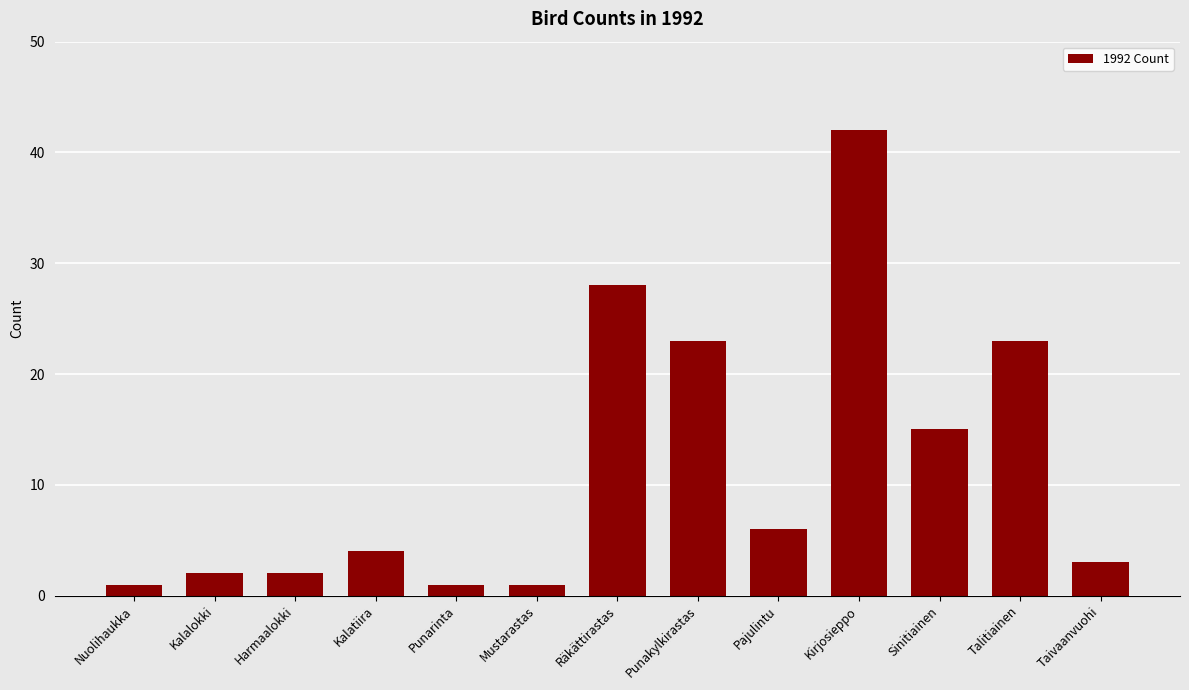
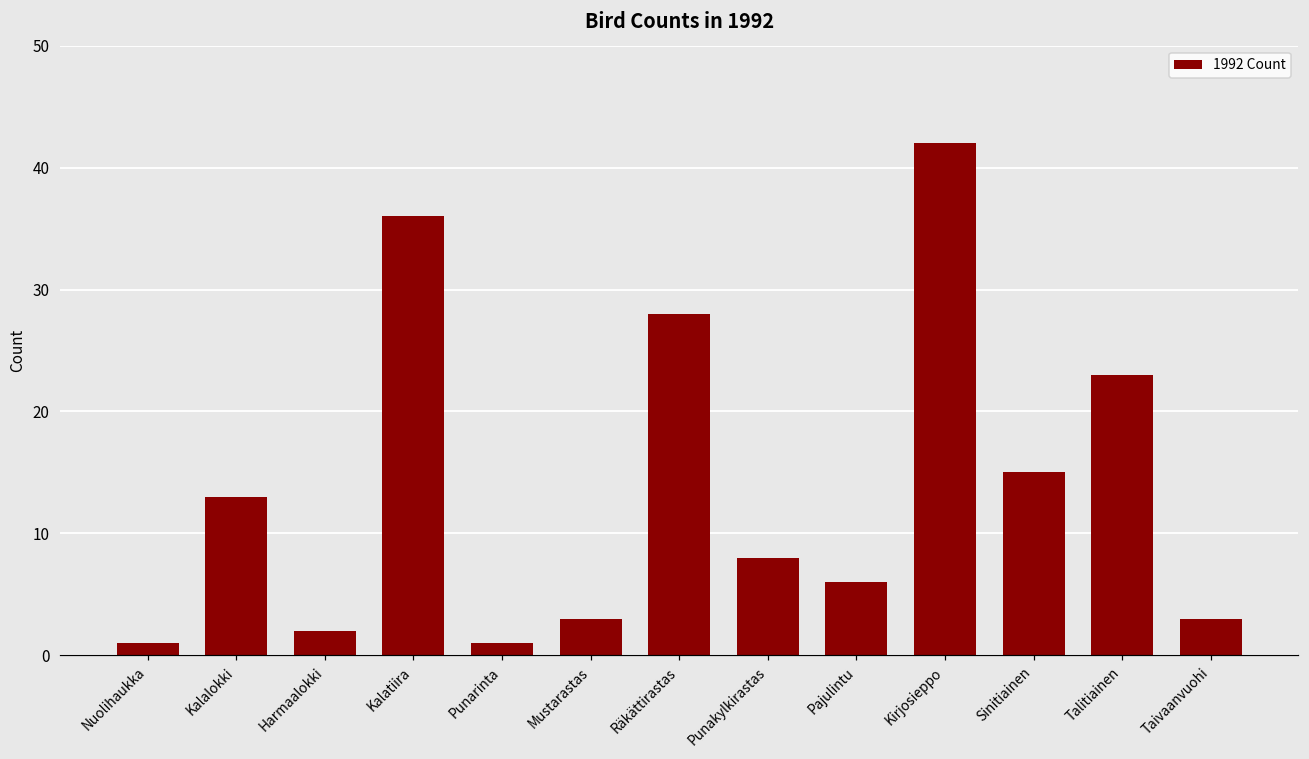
Kalalokki: 2 -> 13
Kalatiira: 4 -> 36
Mustarastas: 1 -> 3
Punakylkirastas: 23 -> 8
